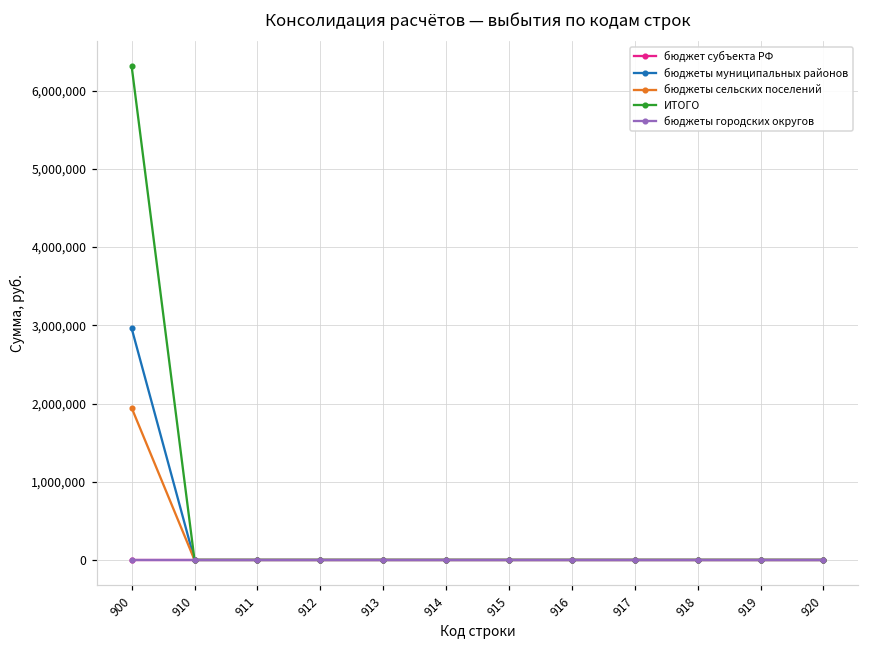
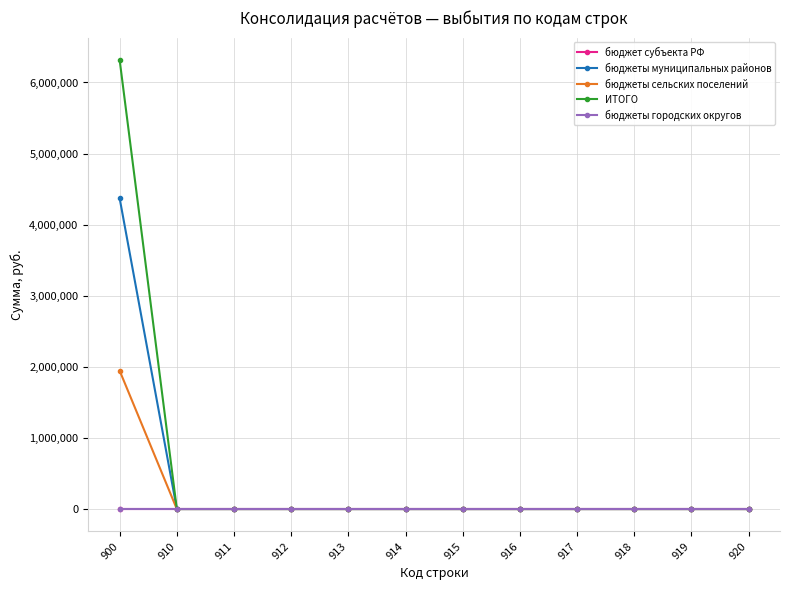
бюджеты муниципальных районов, 900: 3,000,000 -> 4,400,000
